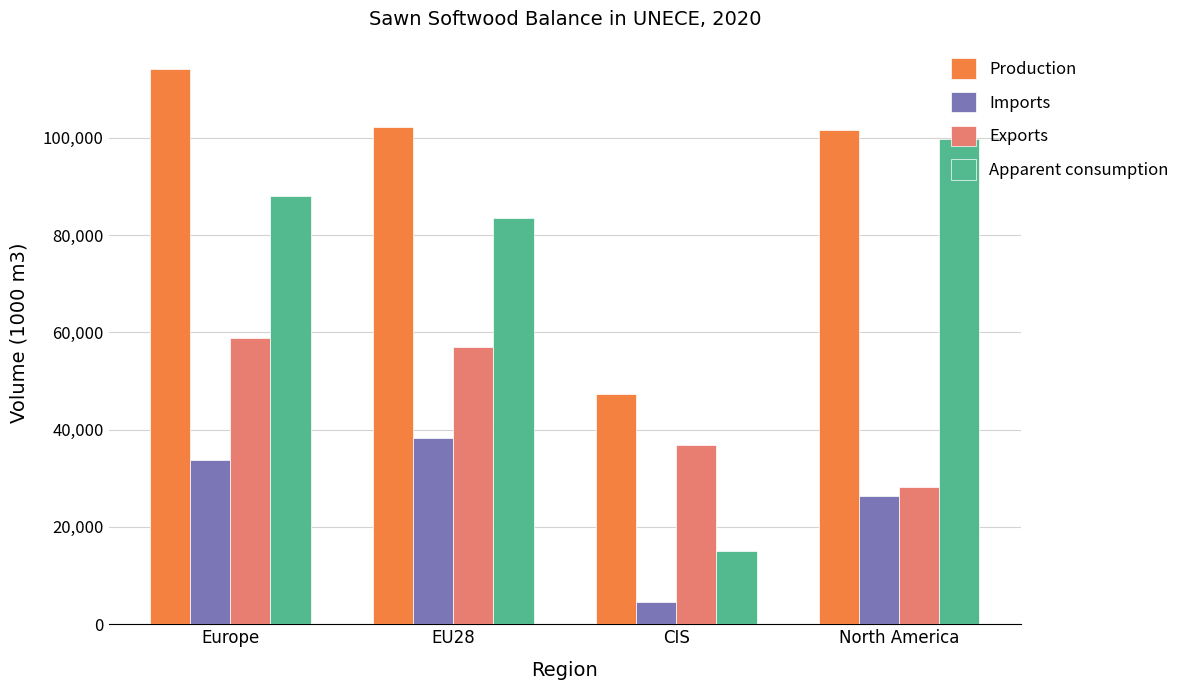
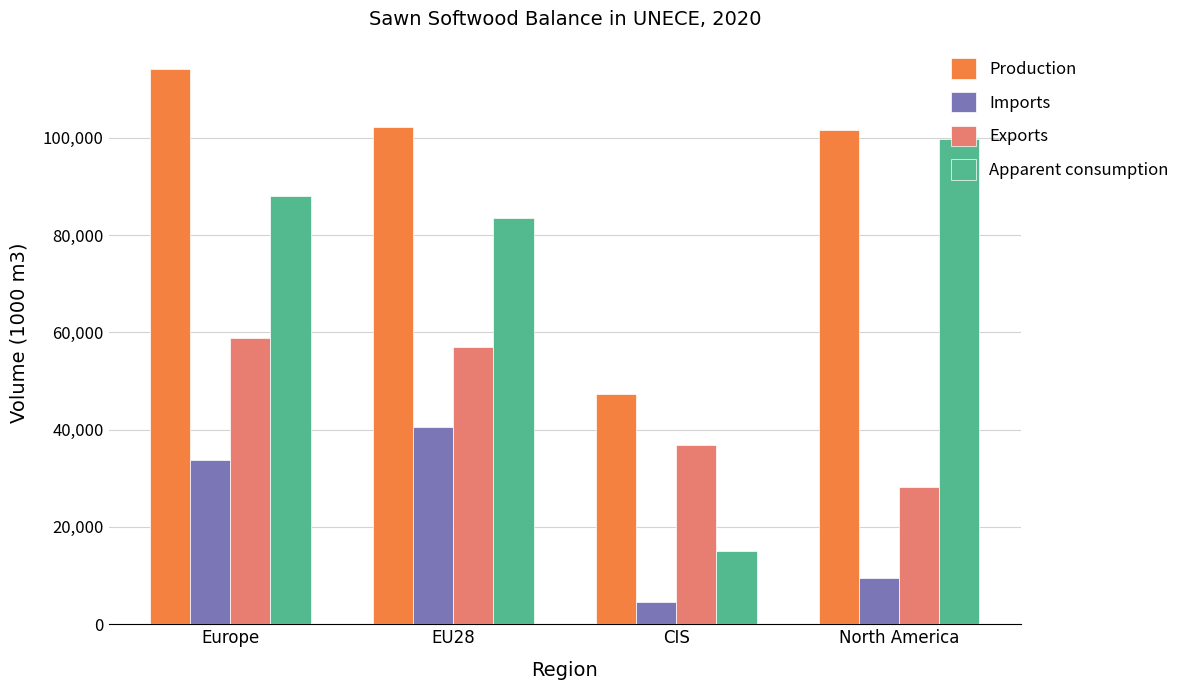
Imports, EU28: 38,000 -> 40,000
Imports, North America: 26,000 -> 9,000
